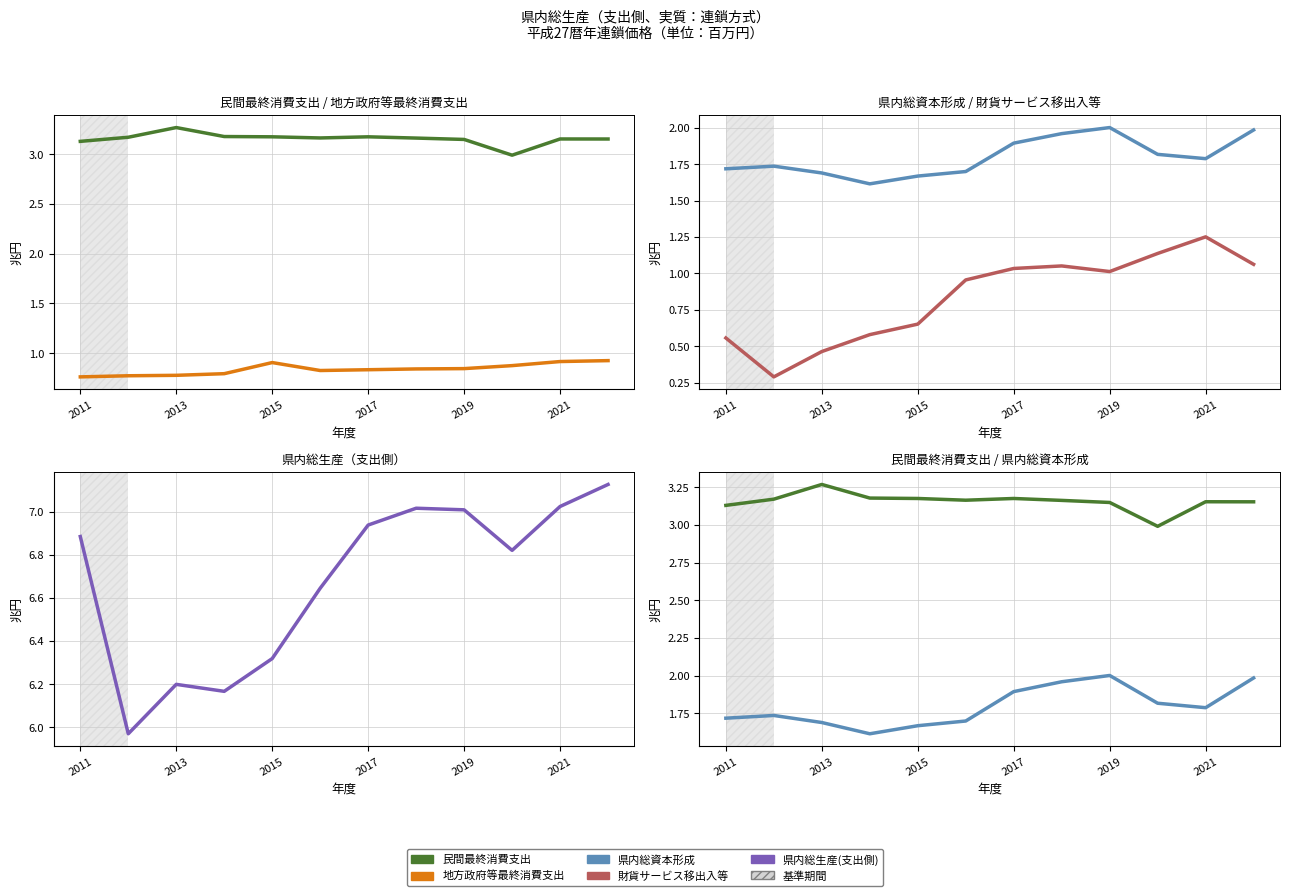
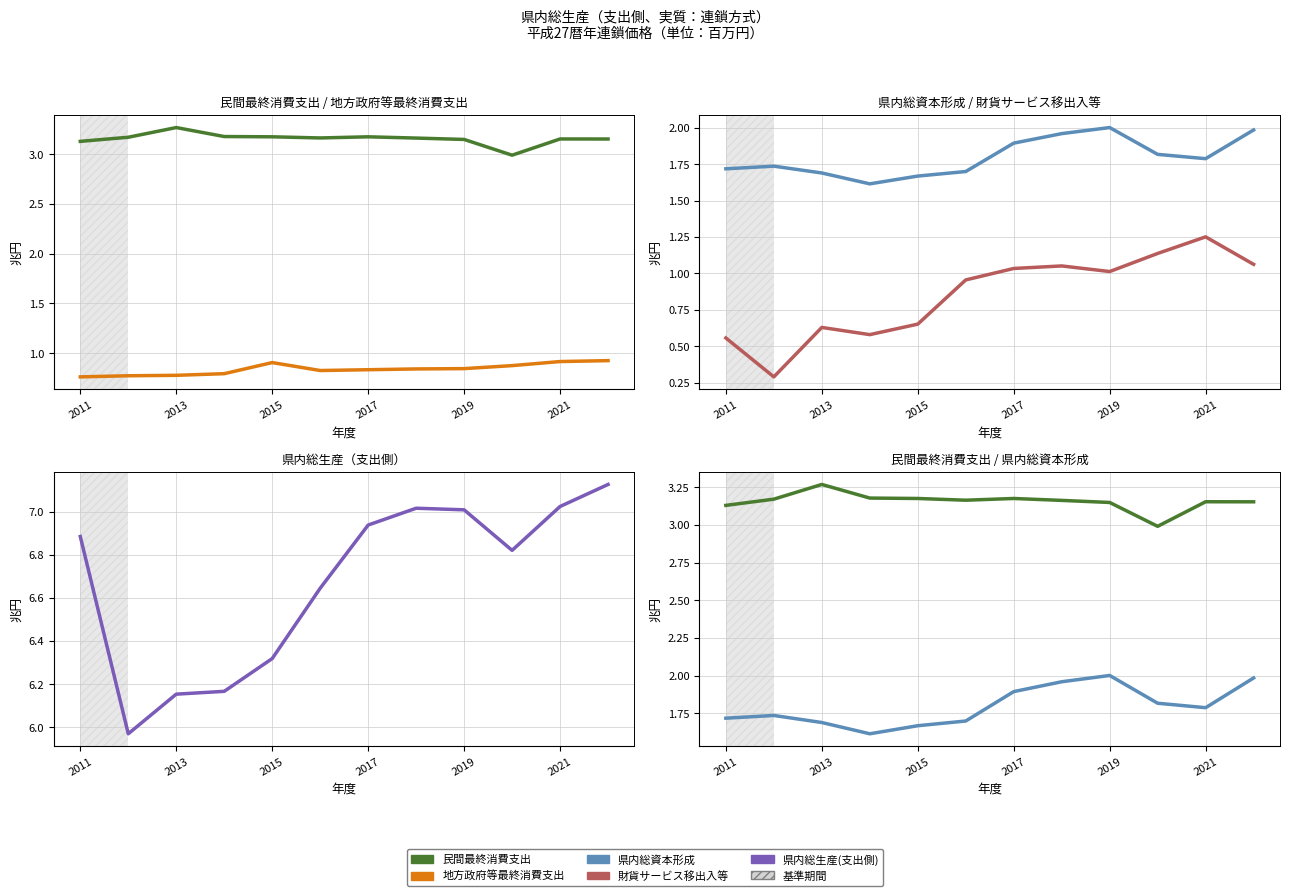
県内総資本形成 / 財貨サービス移出入等, 財貨サービス移出入等, 2013: 0.46 -> 0.63
県内総生産（支出側）, 2013: 6.20 -> 6.15
